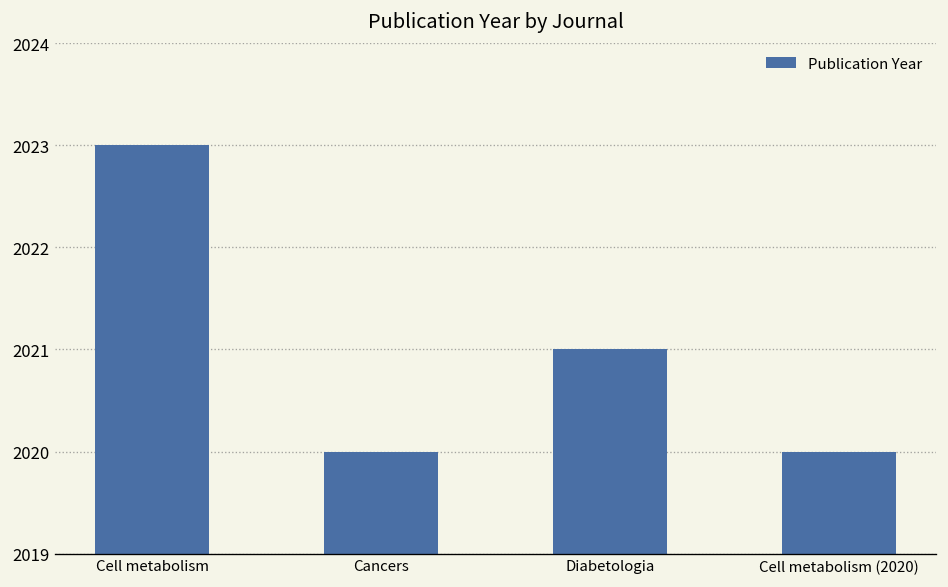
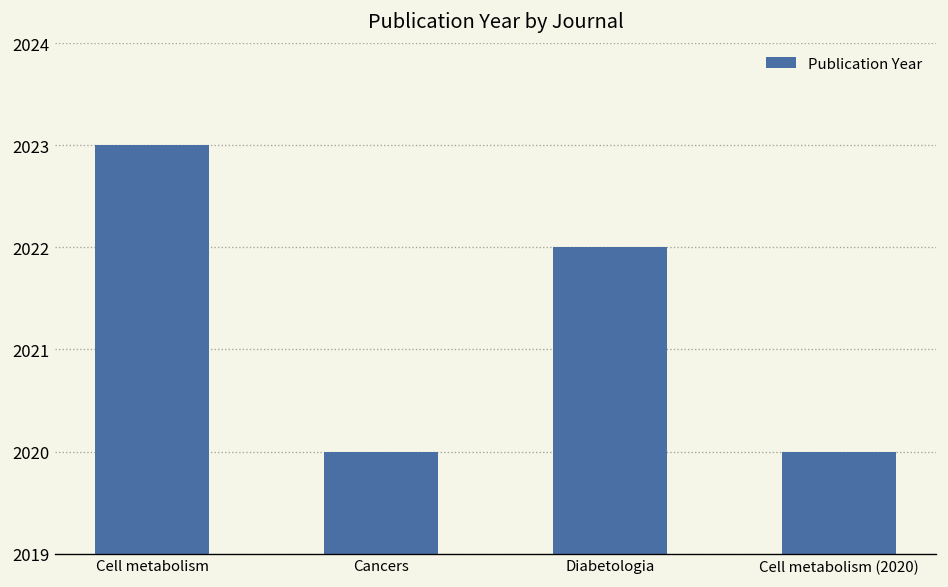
Diabetologia: 2021 -> 2022
